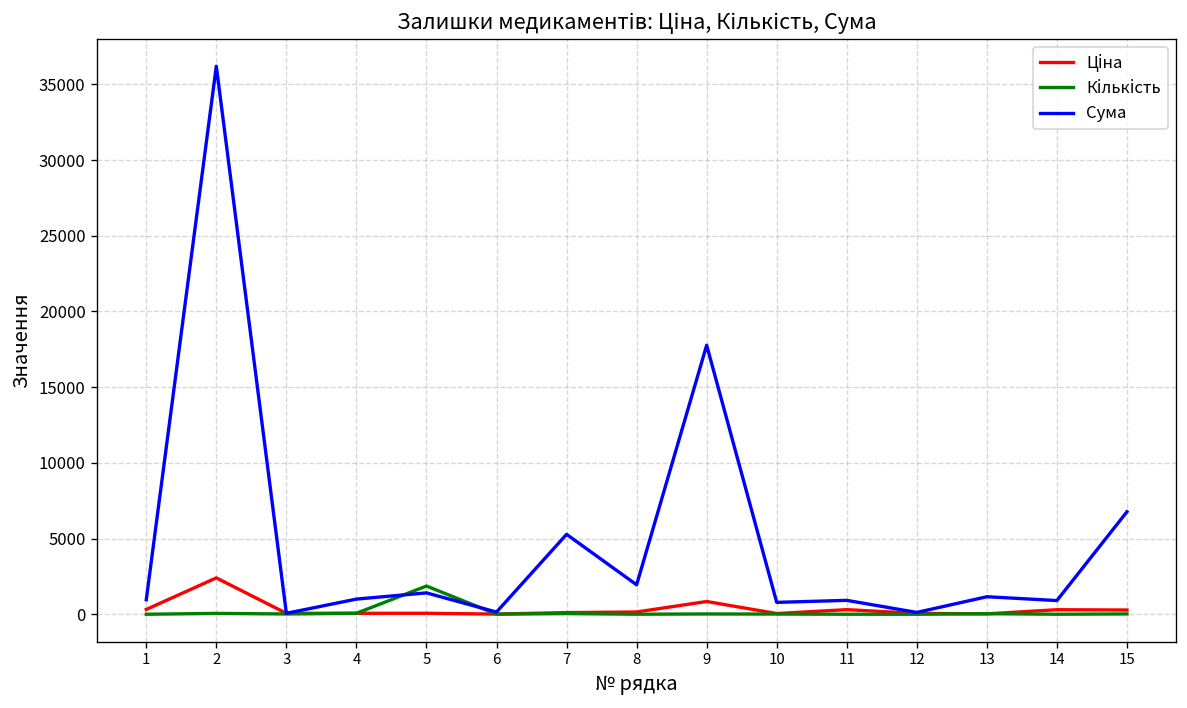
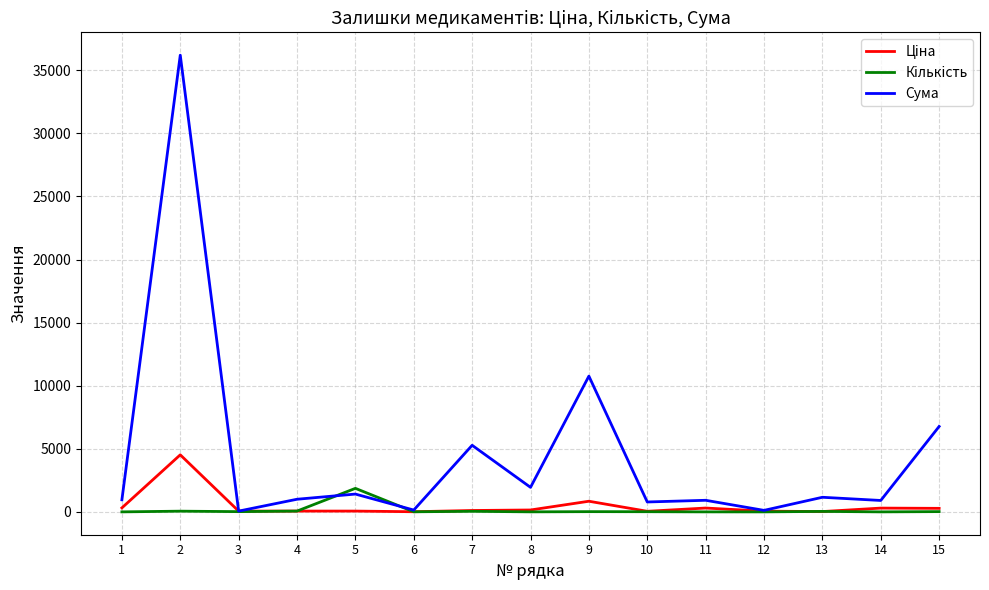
Ціна, 2: 2400 -> 4500
Сума, 9: 17800 -> 10800
